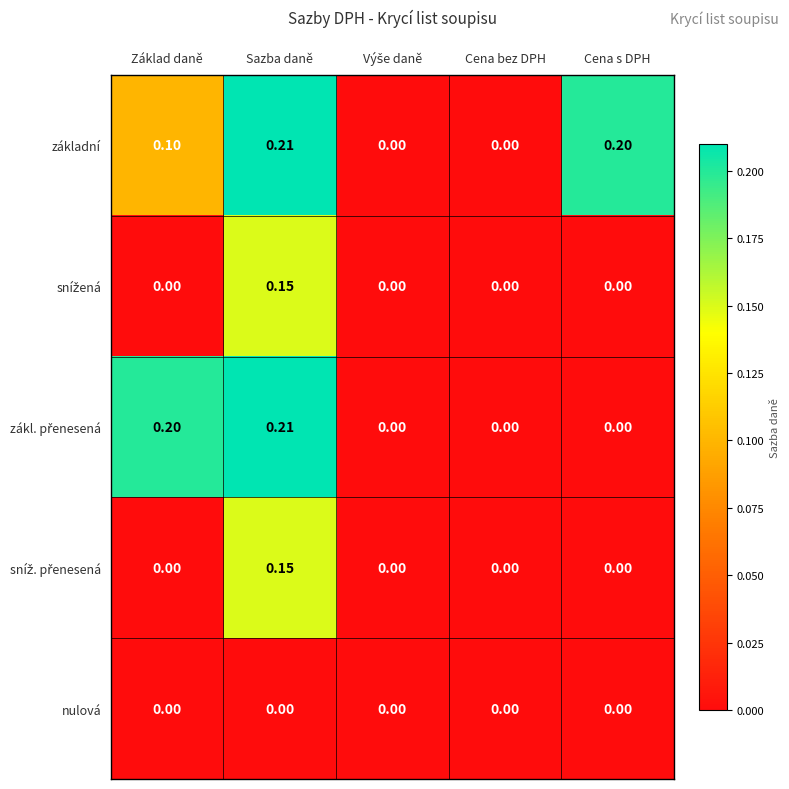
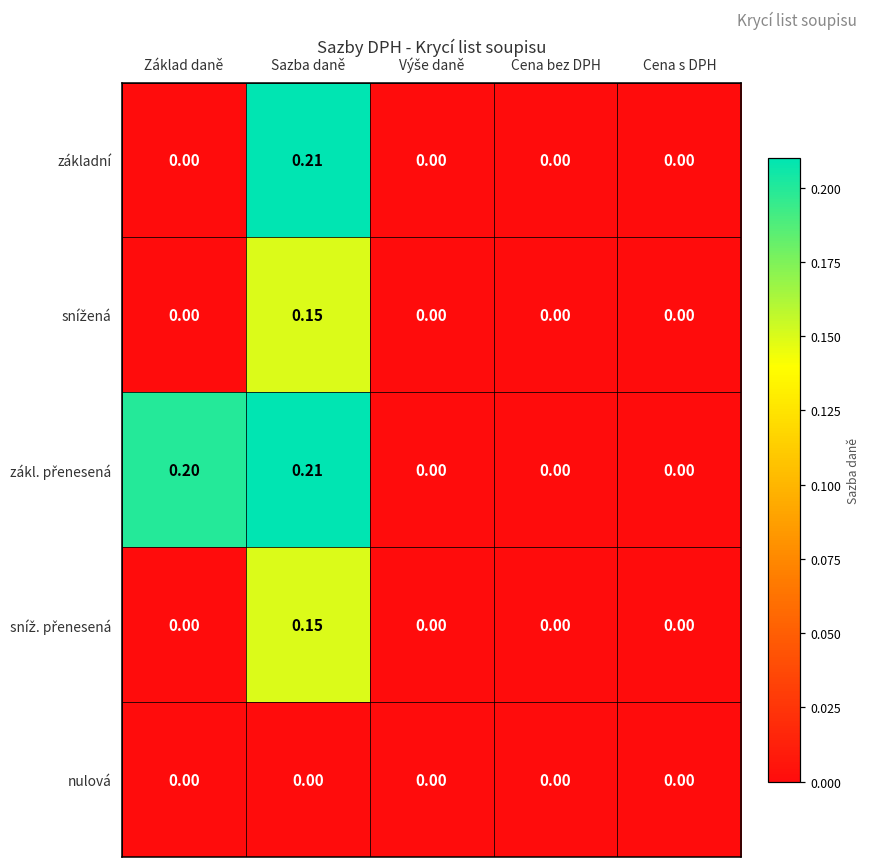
základní, Základ daně: 0.10 -> 0.00
základní, Cena s DPH: 0.20 -> 0.00
